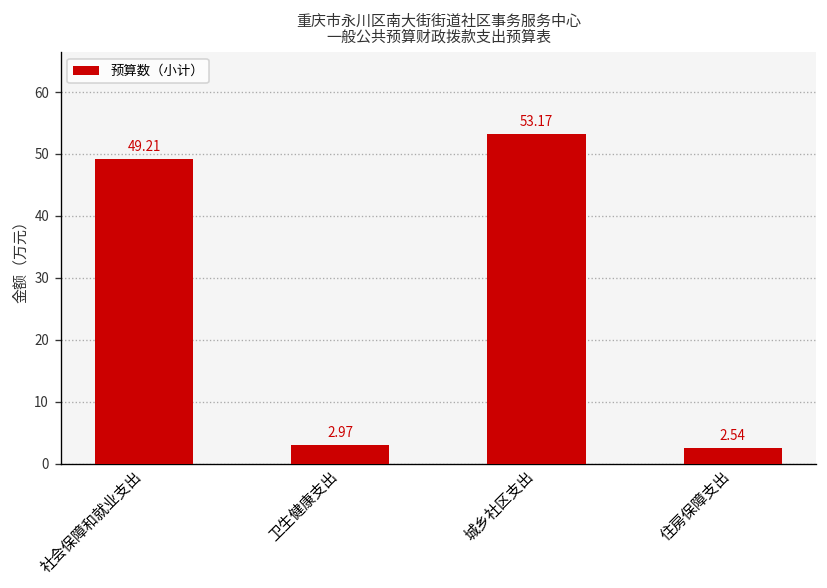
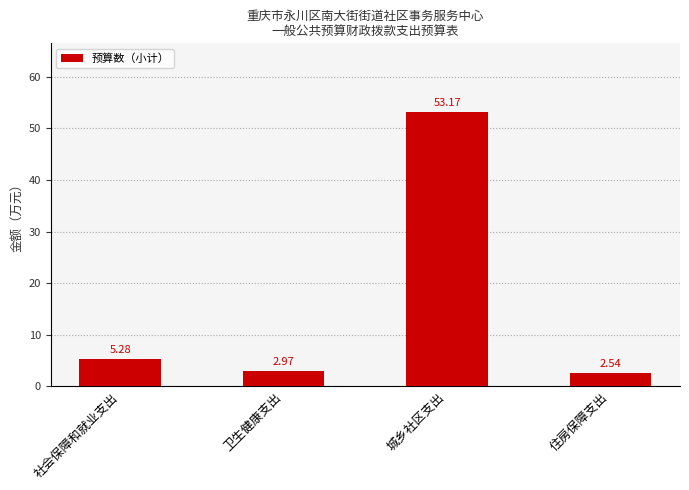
社会保障和就业支出: 49.21 -> 5.28
